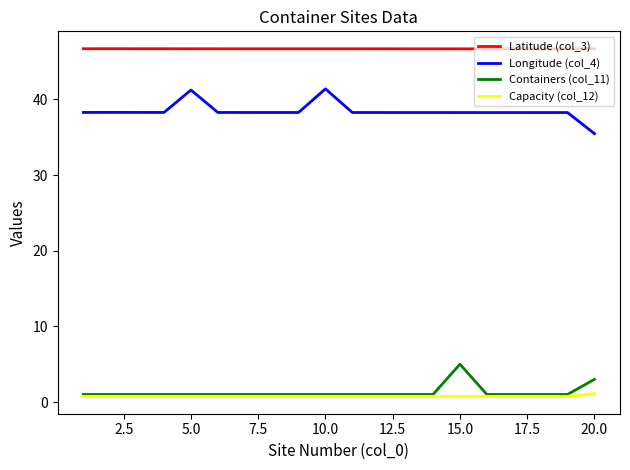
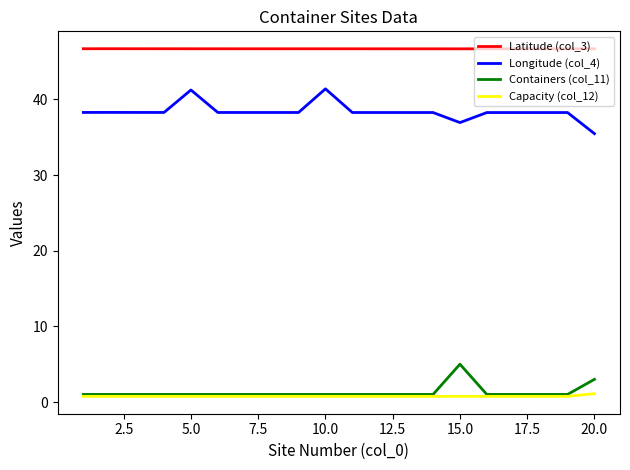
Longitude (col_4), 15.0: 38 -> 37
